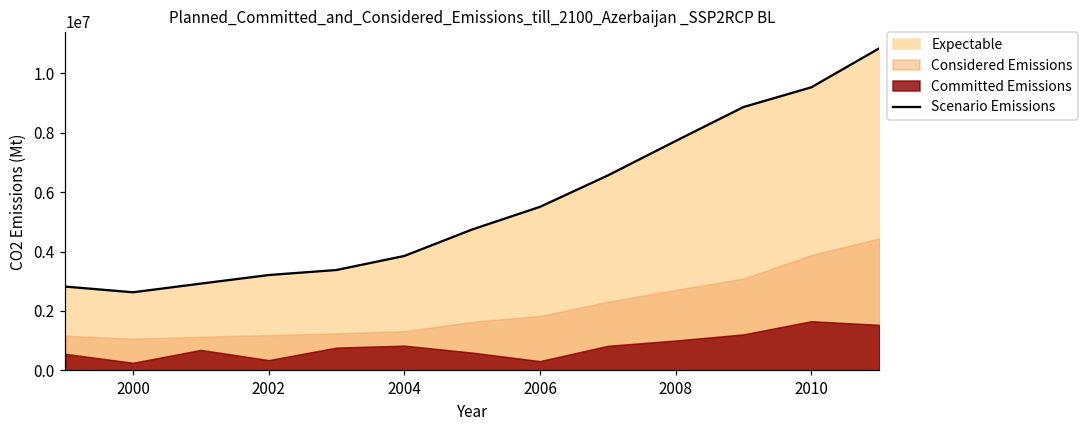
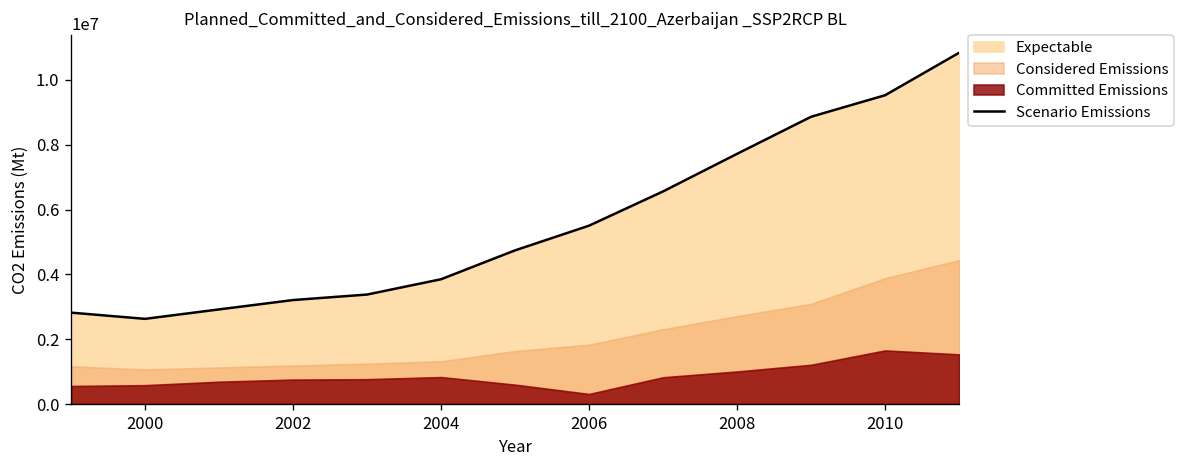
Committed Emissions, 2000: 300000 -> 600000
Committed Emissions, 2002: 300000 -> 800000
